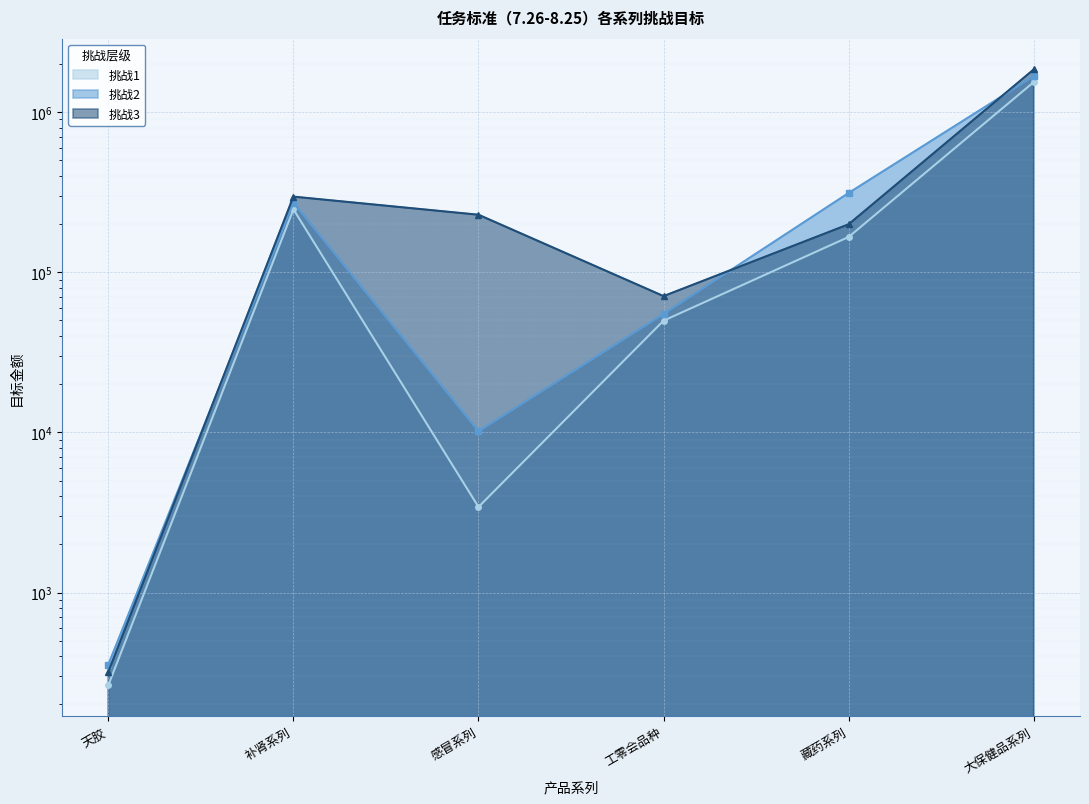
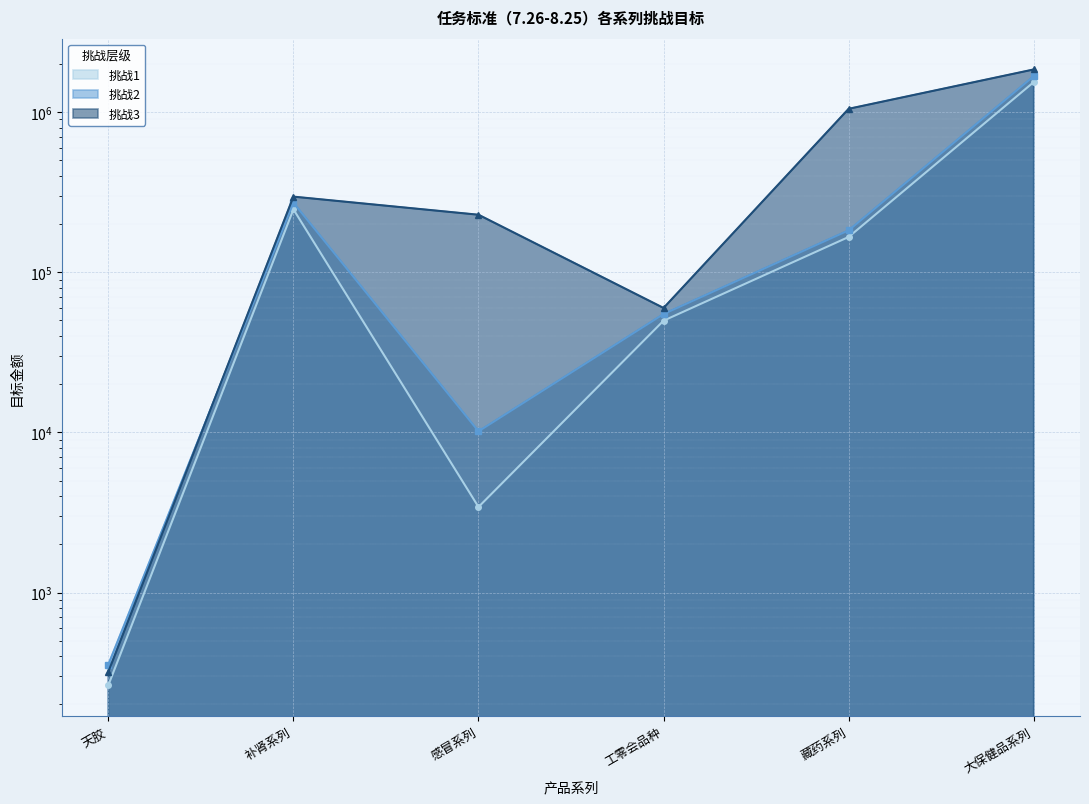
挑战3, 工零会品种: 70000 -> 60000
挑战2, 藏药系列: 310000 -> 180000
挑战3, 藏药系列: 200000 -> 1000000
